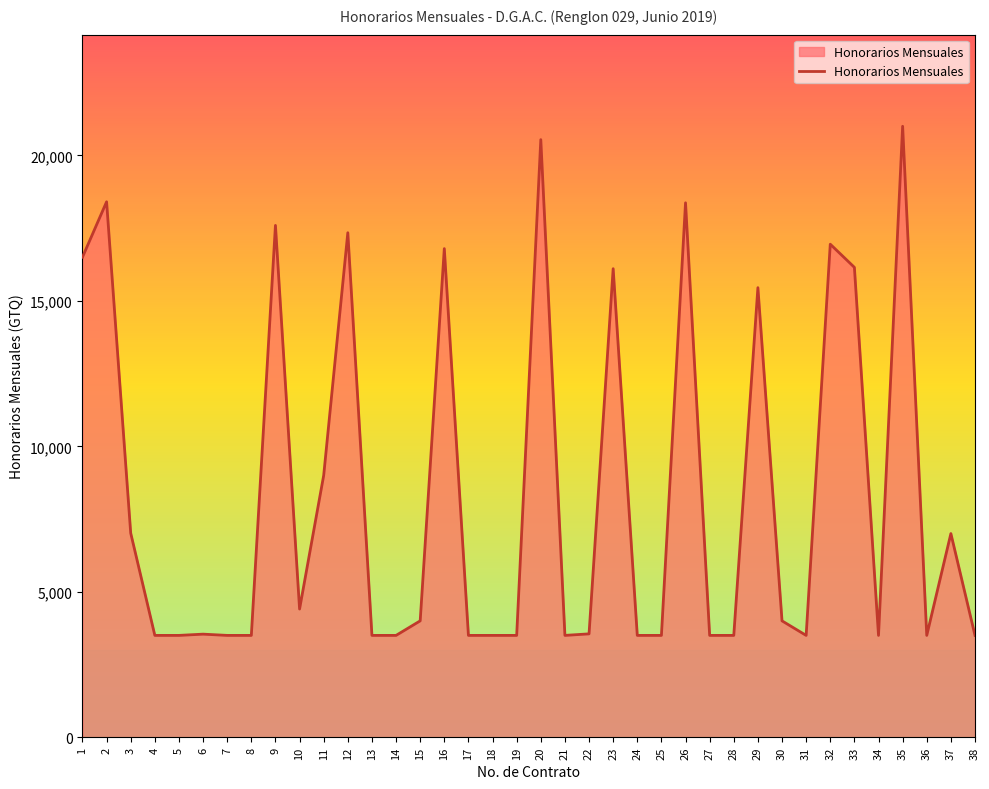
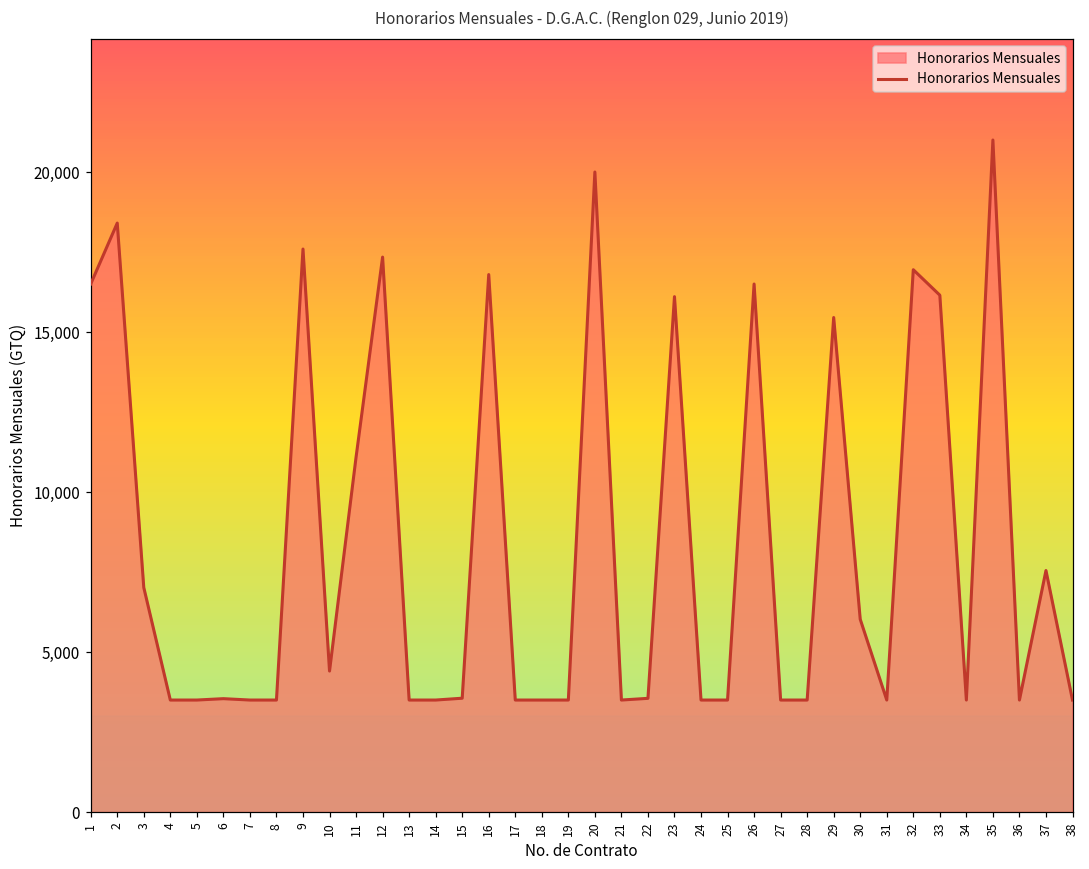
11: 9,000 -> 11,100
15: 4,000 -> 3,600
20: 20,500 -> 20,000
26: 18,400 -> 16,500
30: 4,000 -> 6,000
37: 7,000 -> 7,500
